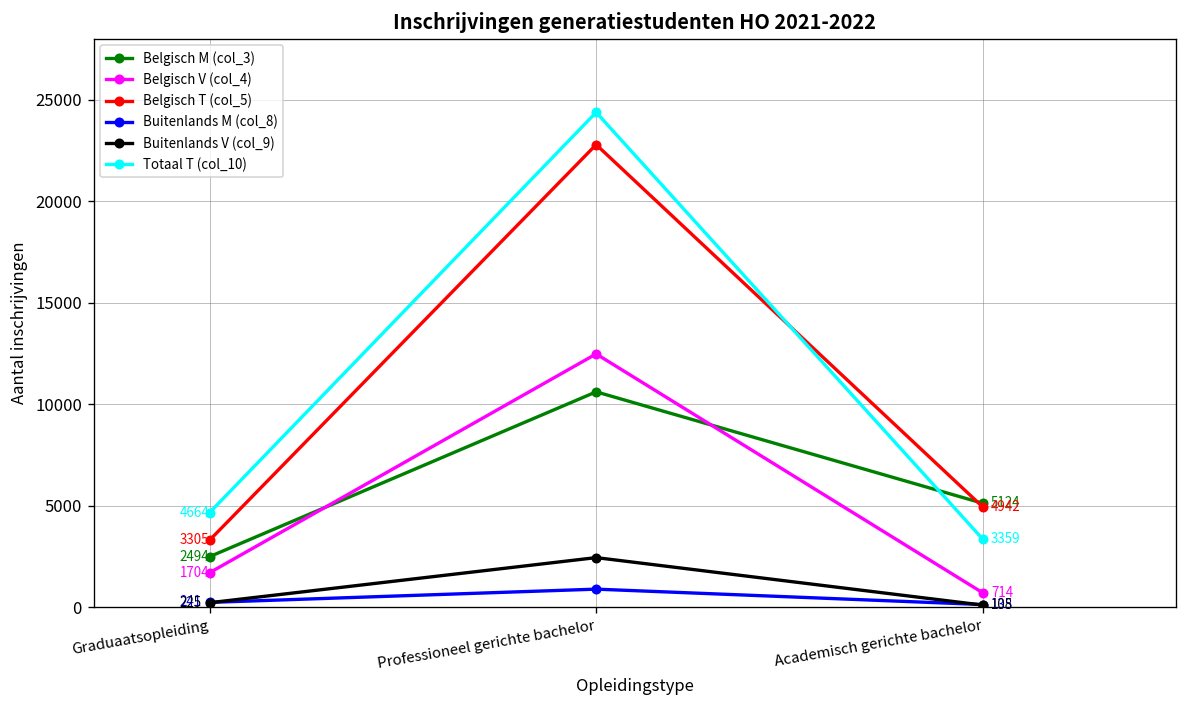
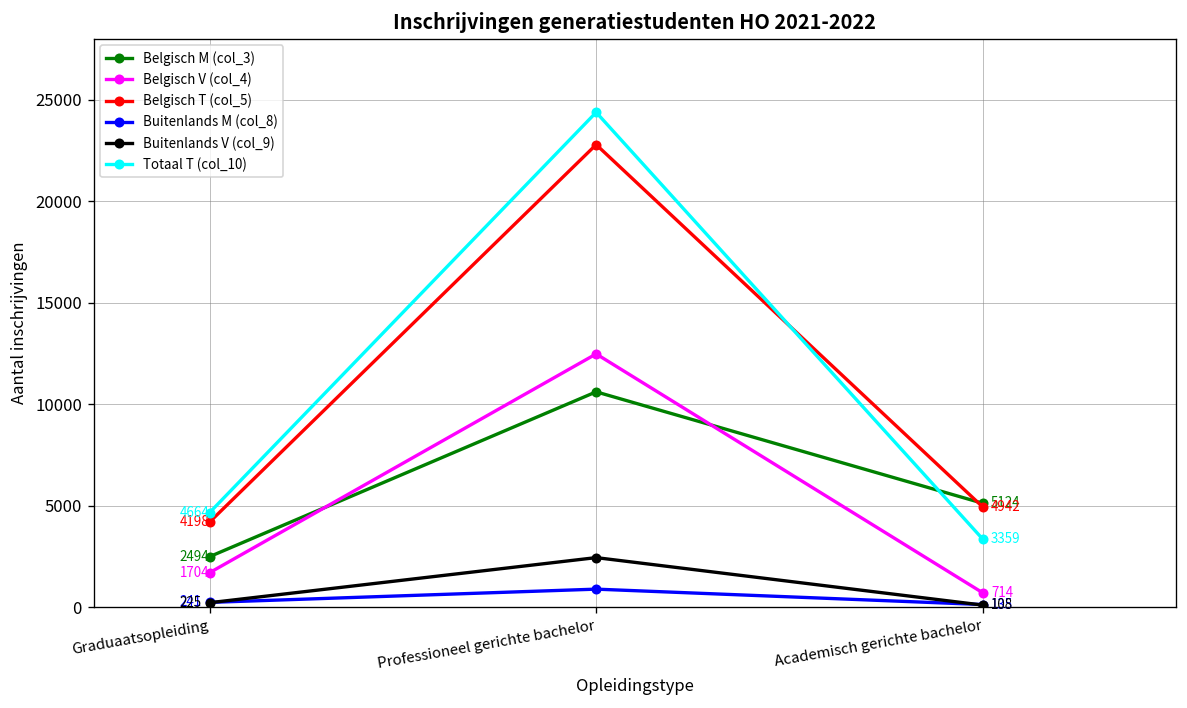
Belgisch T (col_5), Graduaatsopleiding: 3305 -> 4198
